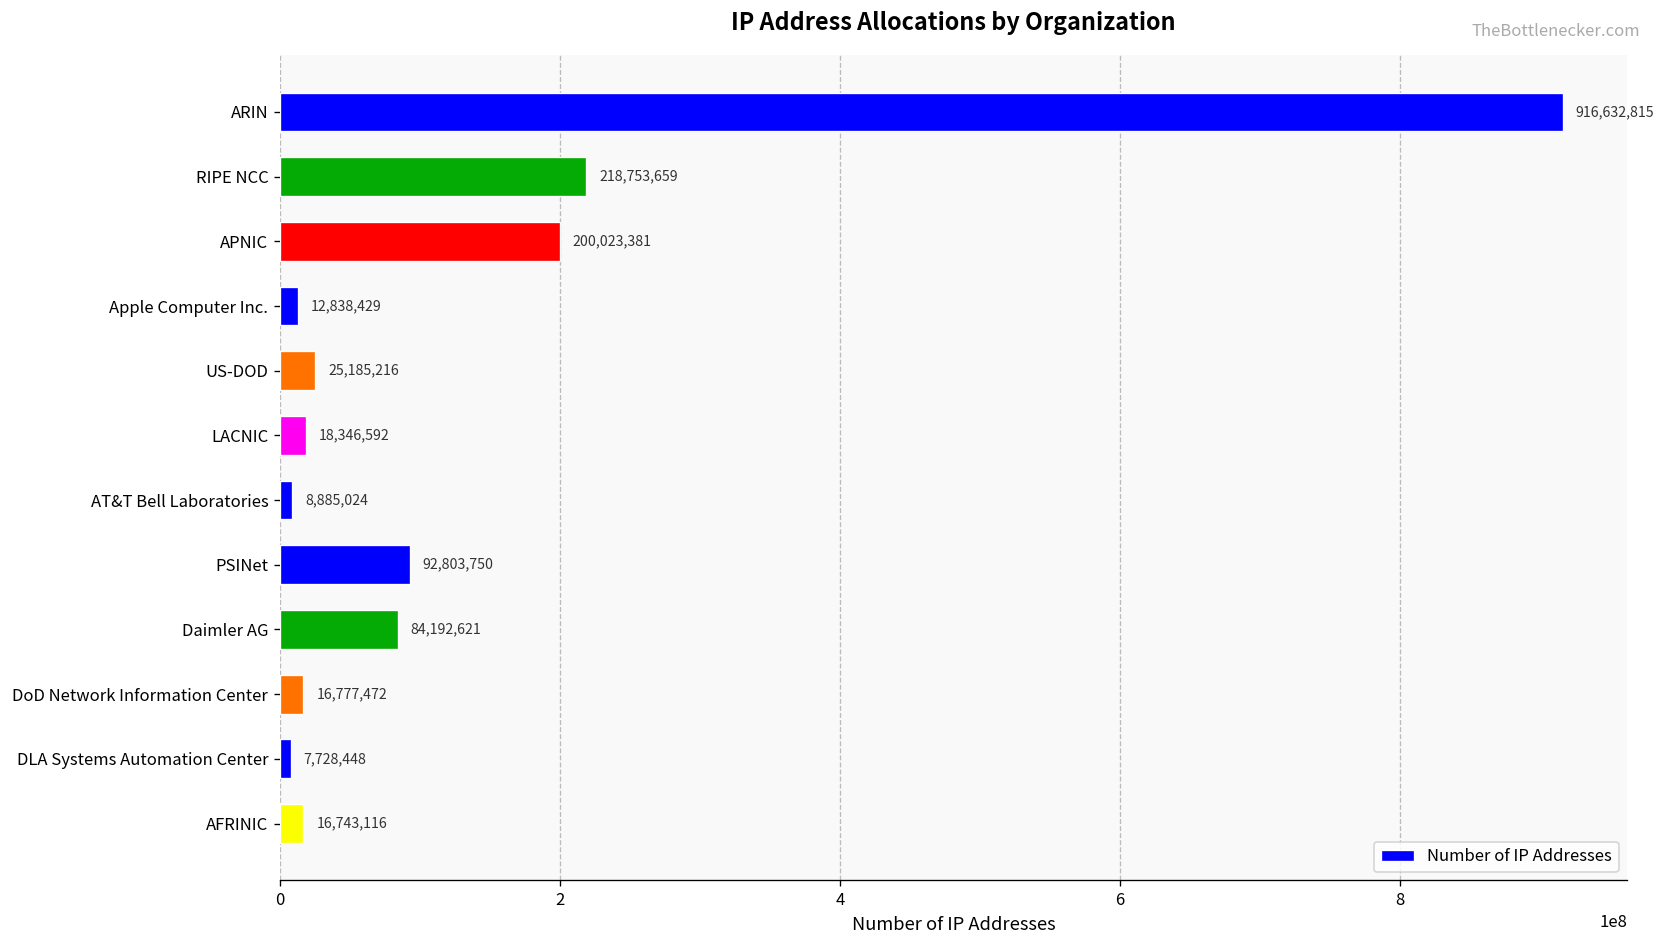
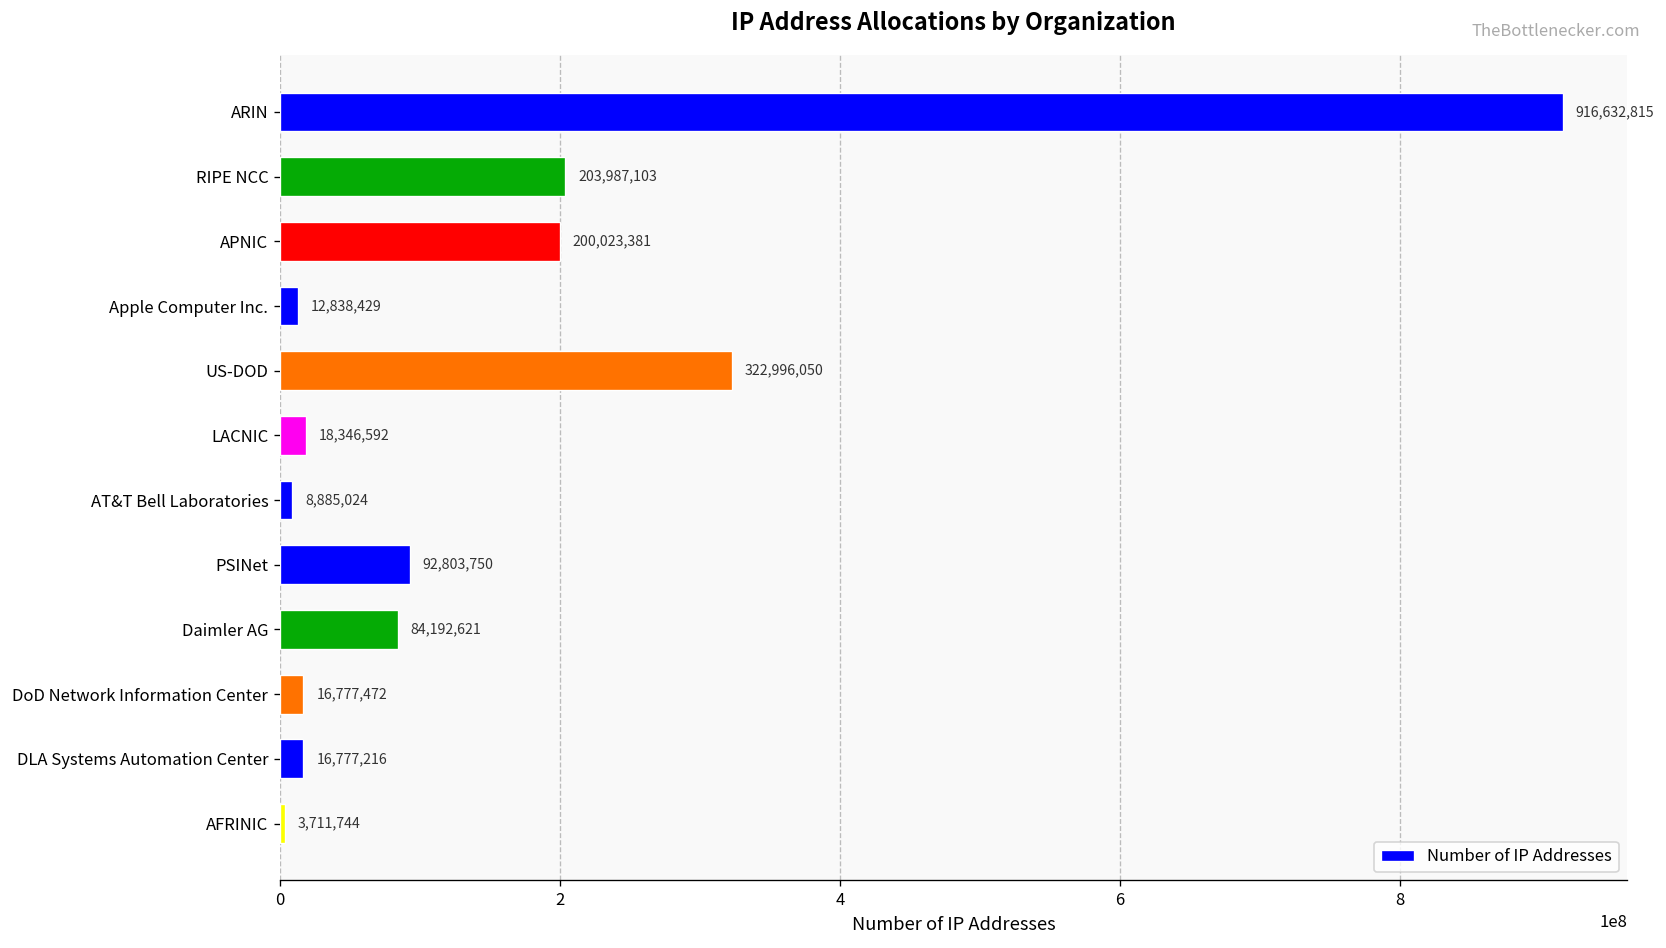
RIPE NCC: 218,753,659 -> 203,987,103
US-DOD: 25,185,216 -> 322,996,050
DLA Systems Automation Center: 7,728,448 -> 16,777,216
AFRINIC: 16,743,116 -> 3,711,744
